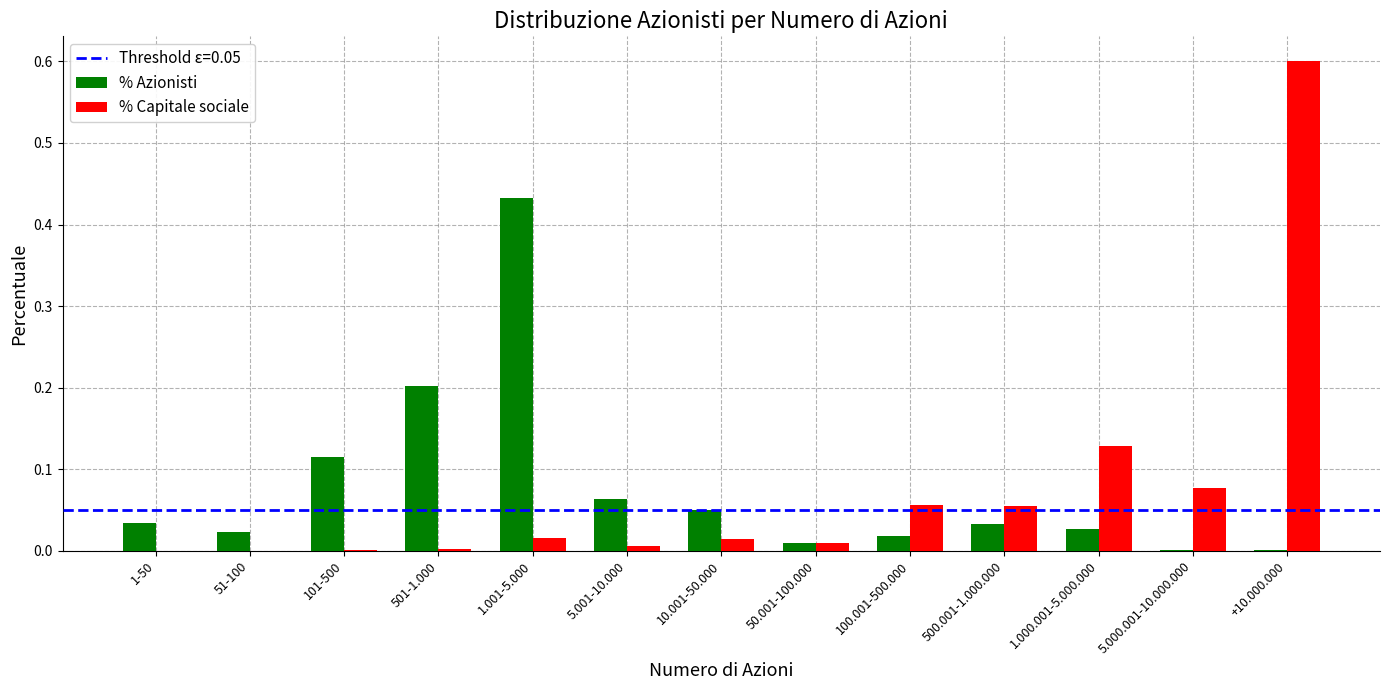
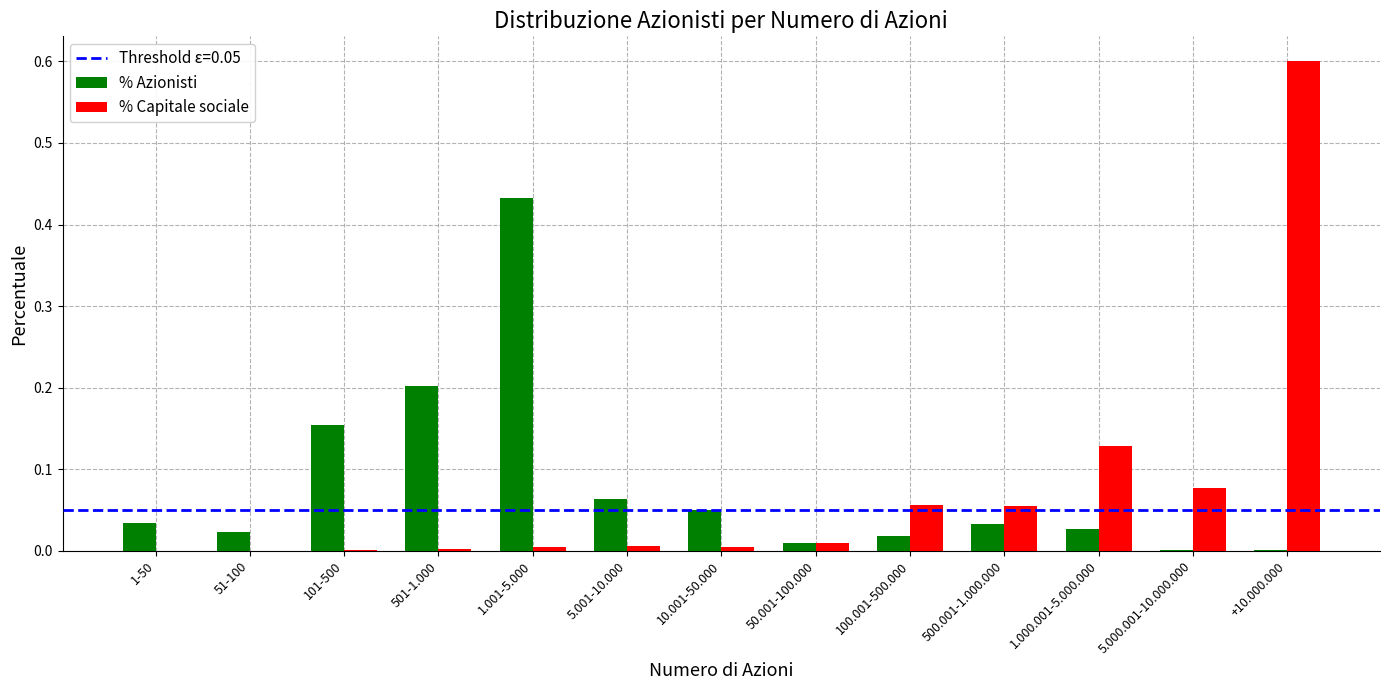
% Azionisti, 101-500: 0.12 -> 0.15
% Capitale sociale, 1.001-5.000: 0.015 -> 0.005
% Capitale sociale, 10.001-50.000: 0.01 -> 0.00
